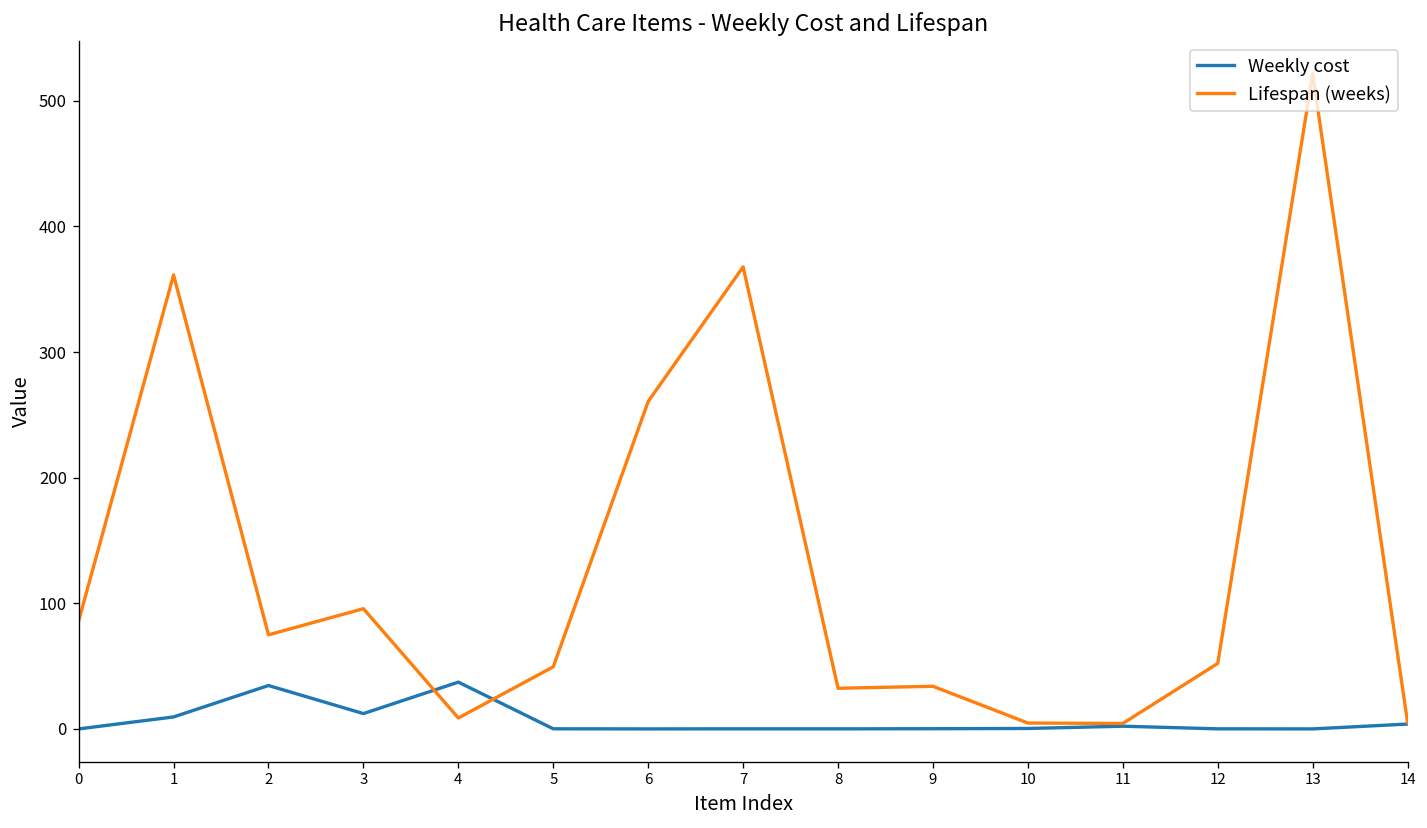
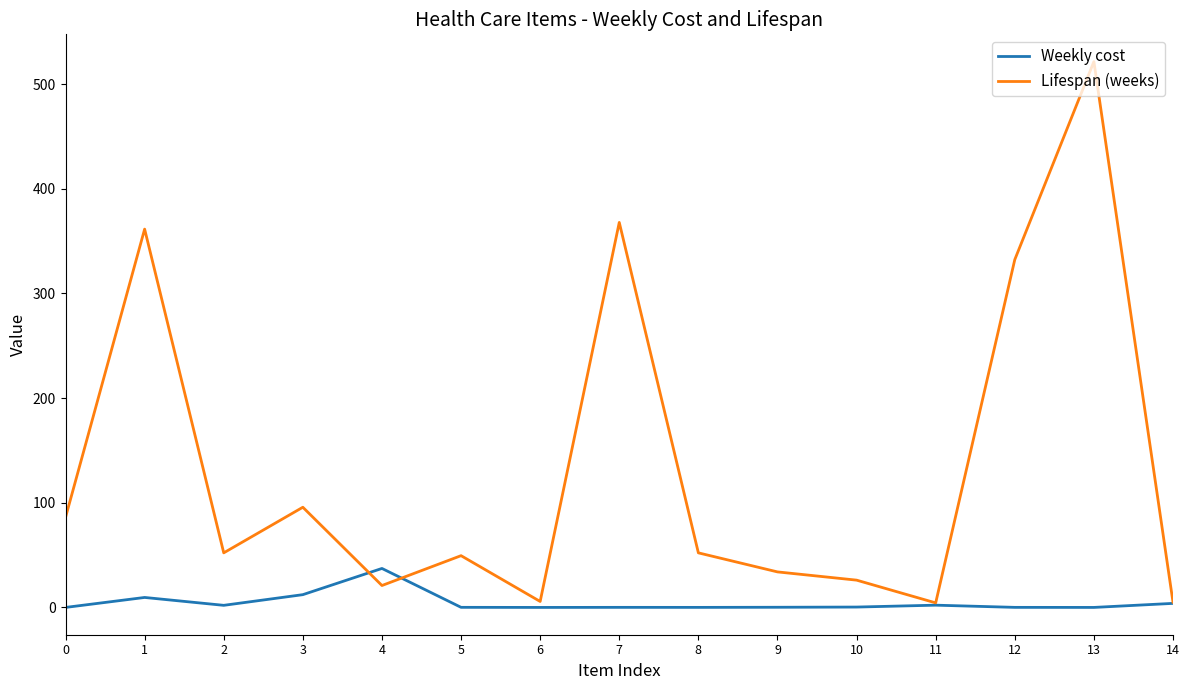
Weekly cost, 2: 35 -> 2
Lifespan (weeks), 2: 75 -> 52
Lifespan (weeks), 4: 9 -> 21
Lifespan (weeks), 6: 261 -> 6
Lifespan (weeks), 8: 32 -> 52
Lifespan (weeks), 10: 5 -> 26
Lifespan (weeks), 12: 52 -> 332
